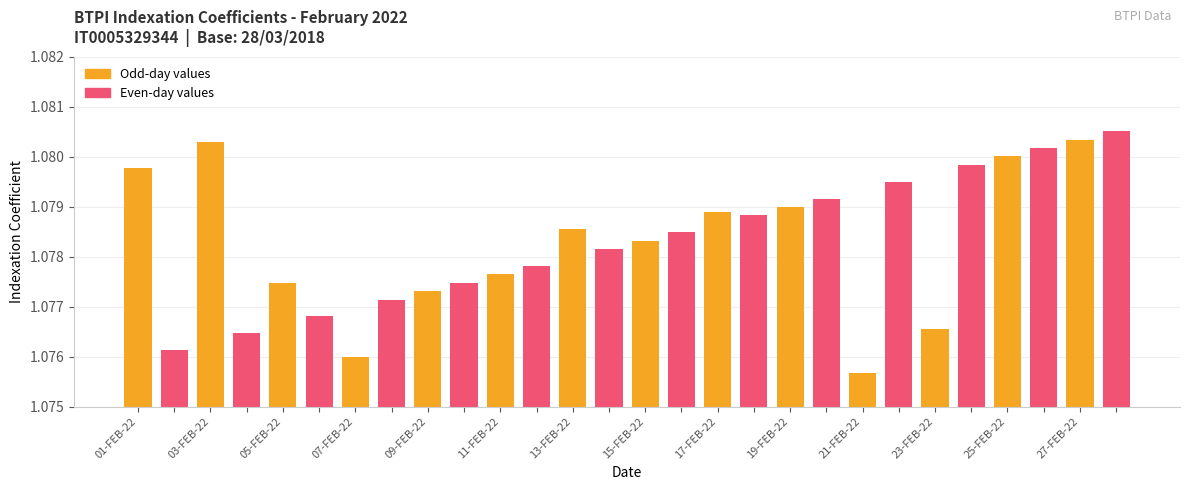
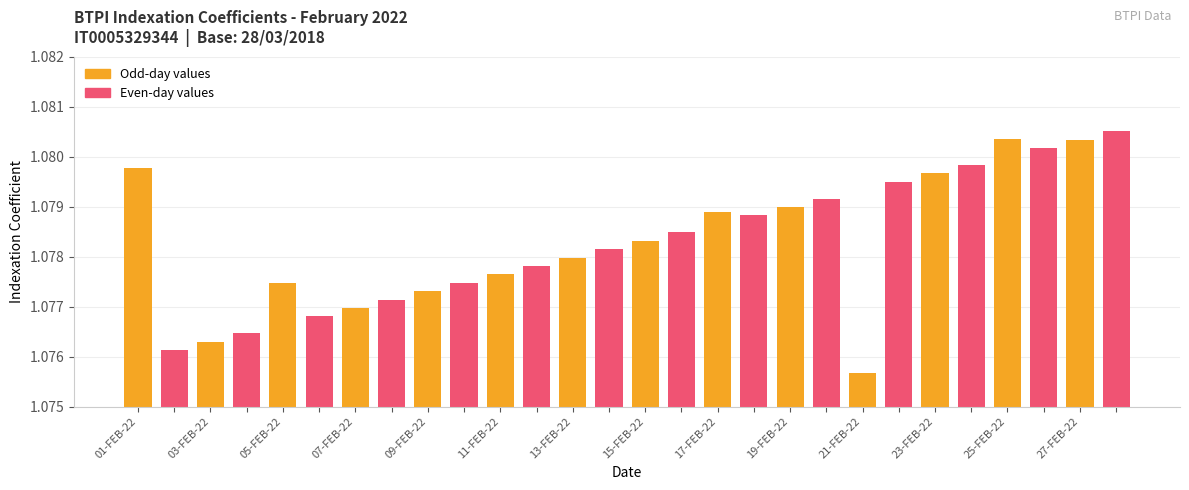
03-FEB-22: 1.0803 -> 1.0763
07-FEB-22: 1.0760 -> 1.0770
13-FEB-22: 1.0786 -> 1.0780
23-FEB-22: 1.0766 -> 1.0797
25-FEB-22: 1.0800 -> 1.0804
